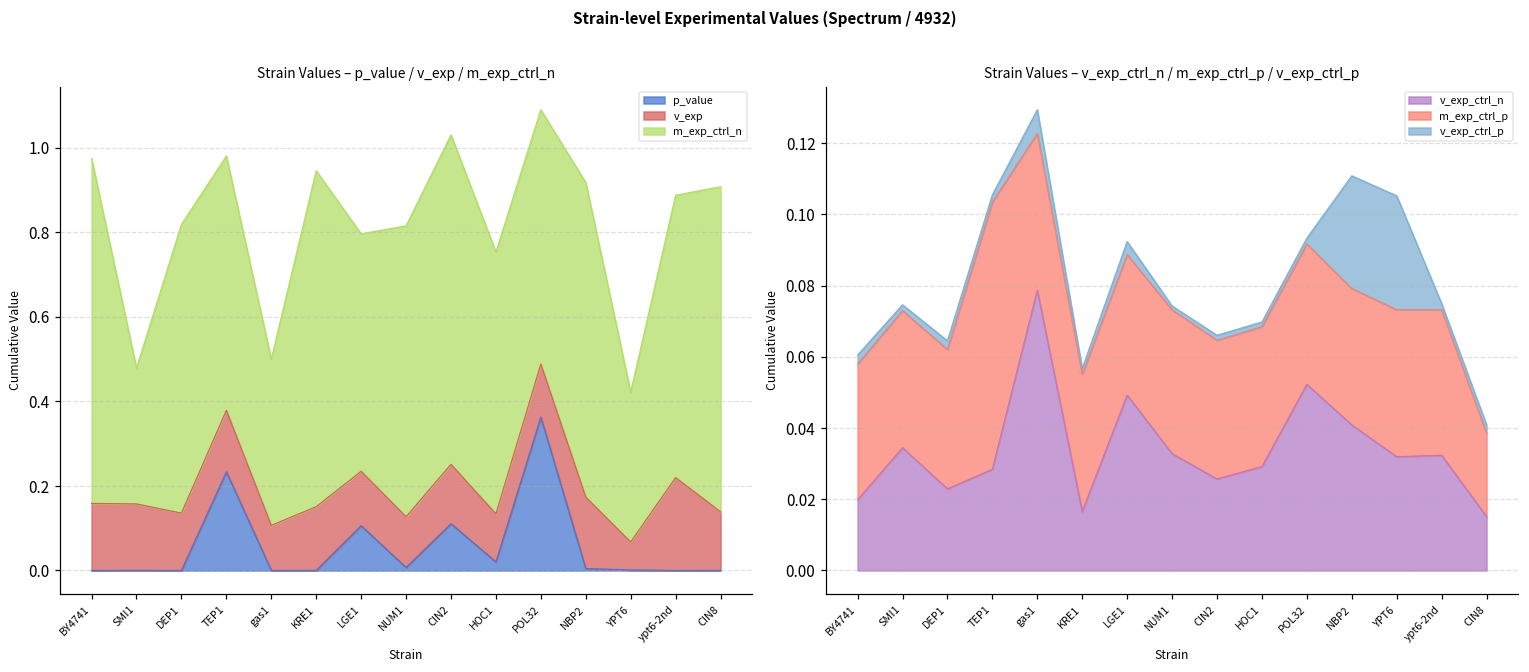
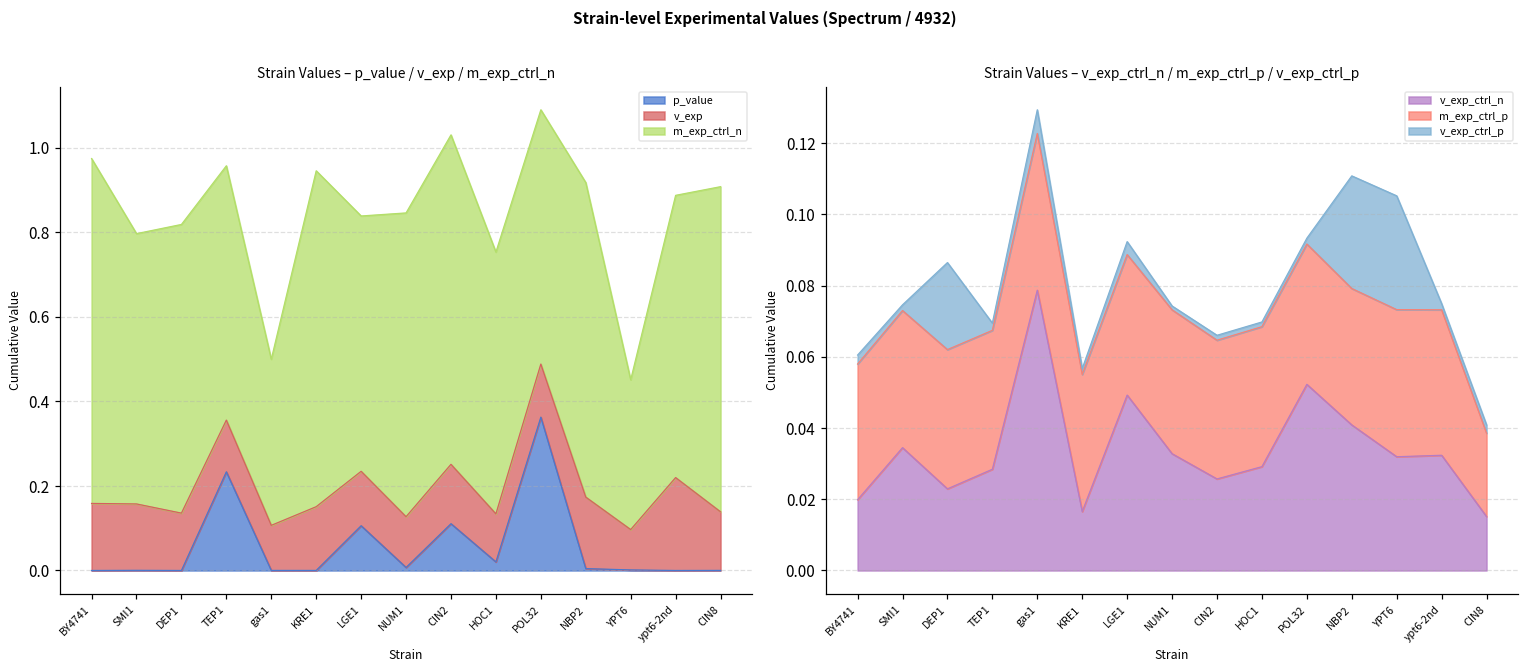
Strain Values – p_value / v_exp / m_exp_ctrl_n, m_exp_ctrl_n, SMI1: 0.32 -> 0.64
Strain Values – p_value / v_exp / m_exp_ctrl_n, v_exp, TEP1: 0.15 -> 0.12
Strain Values – p_value / v_exp / m_exp_ctrl_n, m_exp_ctrl_n, LGE1: 0.56 -> 0.60
Strain Values – p_value / v_exp / m_exp_ctrl_n, m_exp_ctrl_n, NUM1: 0.69 -> 0.72
Strain Values – p_value / v_exp / m_exp_ctrl_n, v_exp, YPT6: 0.07 -> 0.10
Strain Values – v_exp_ctrl_n / m_exp_ctrl_p / v_exp_ctrl_p, v_exp_ctrl_p, DEP1: 0.002 -> 0.024
Strain Values – v_exp_ctrl_n / m_exp_ctrl_p / v_exp_ctrl_p, m_exp_ctrl_p, TEP1: 0.075 -> 0.039
